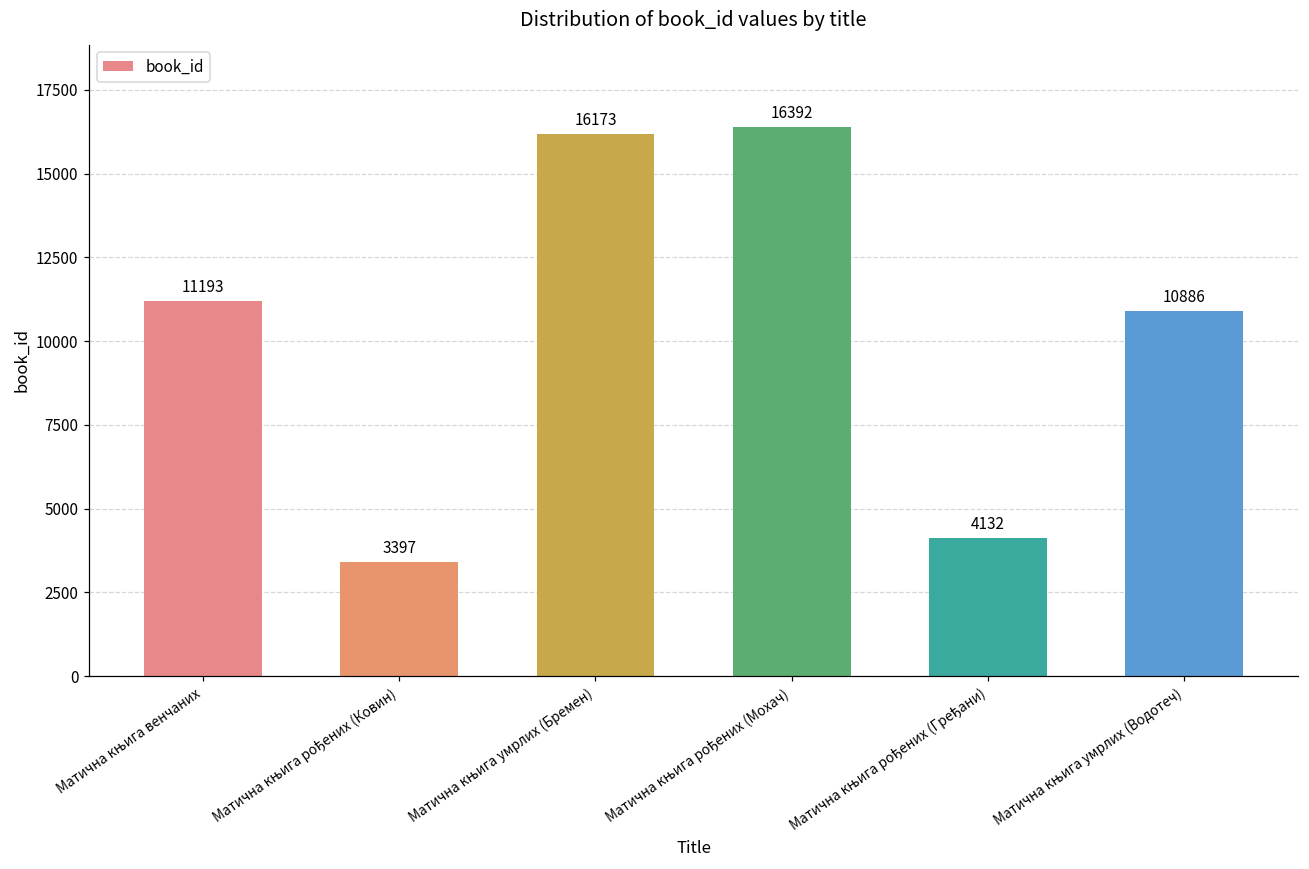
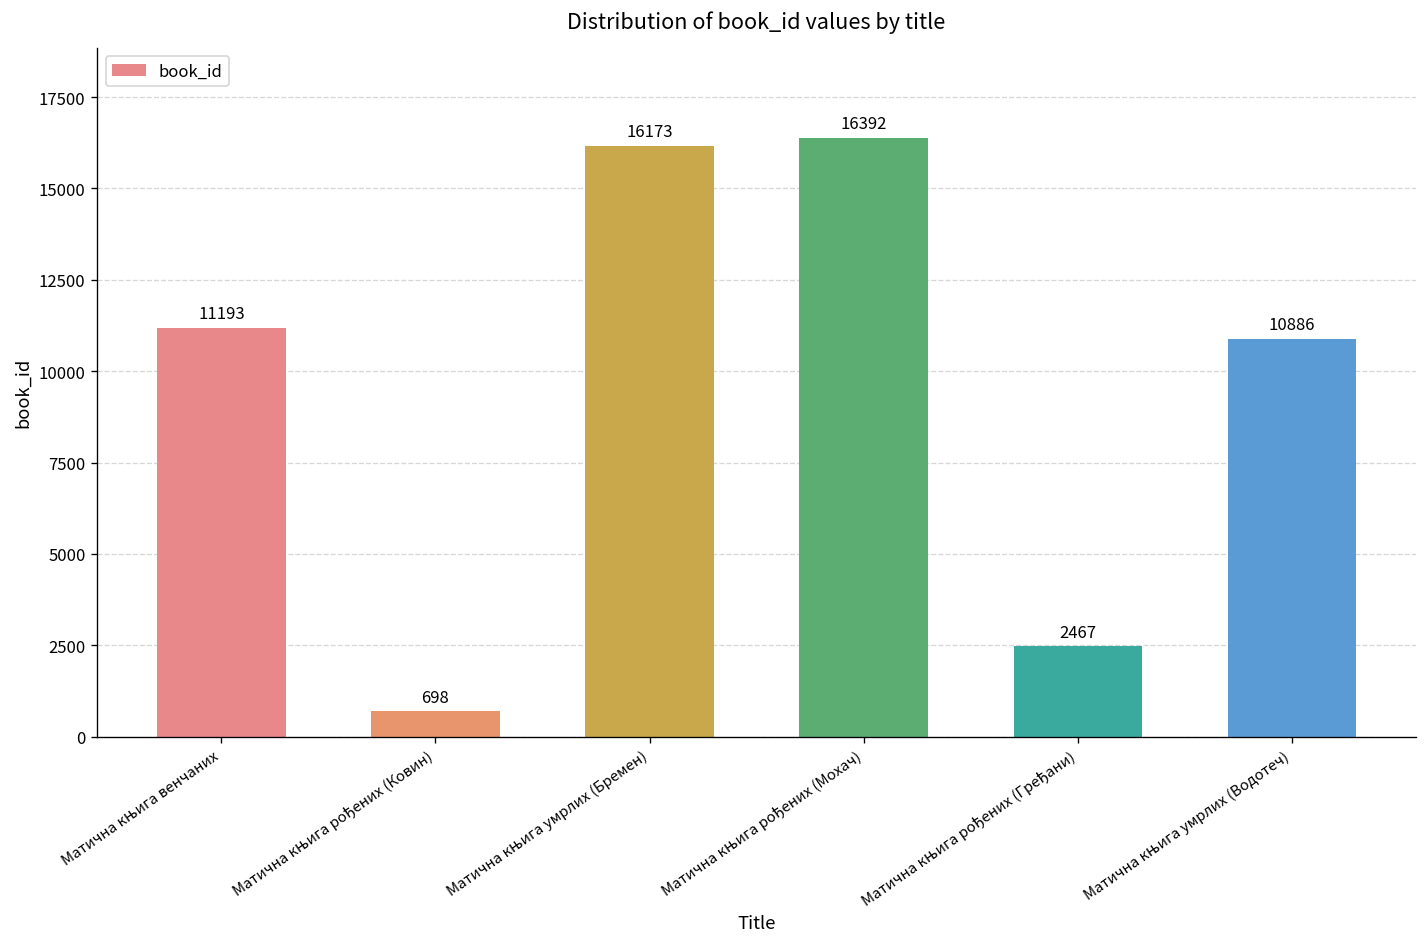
Матична књига рођених (Ковин): 3397 -> 698
Матична књига рођених (Гређани): 4132 -> 2467
